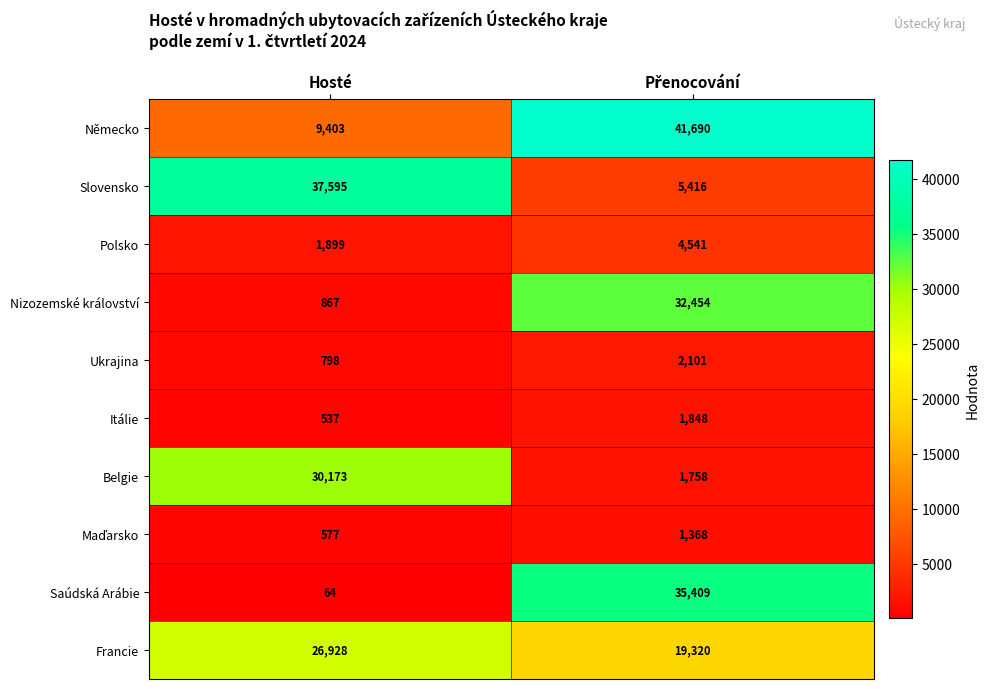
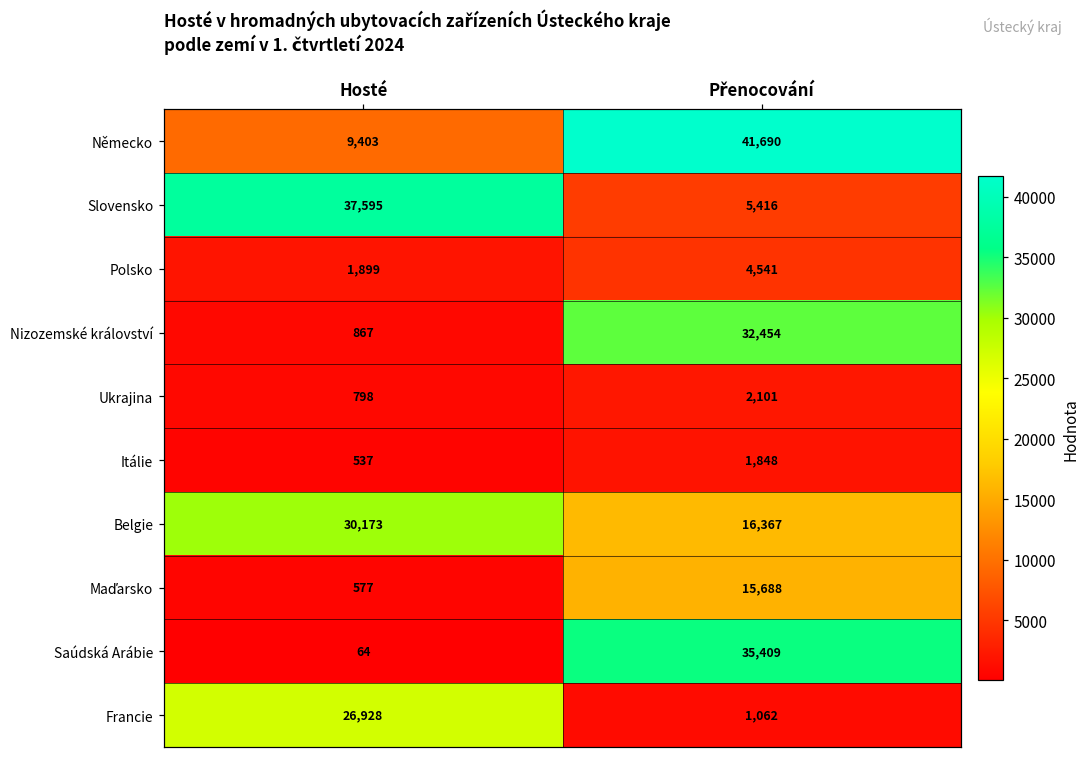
Belgie, Přenocování: 1,758 -> 16,367
Maďarsko, Přenocování: 1,368 -> 15,688
Francie, Přenocování: 19,320 -> 1,062
